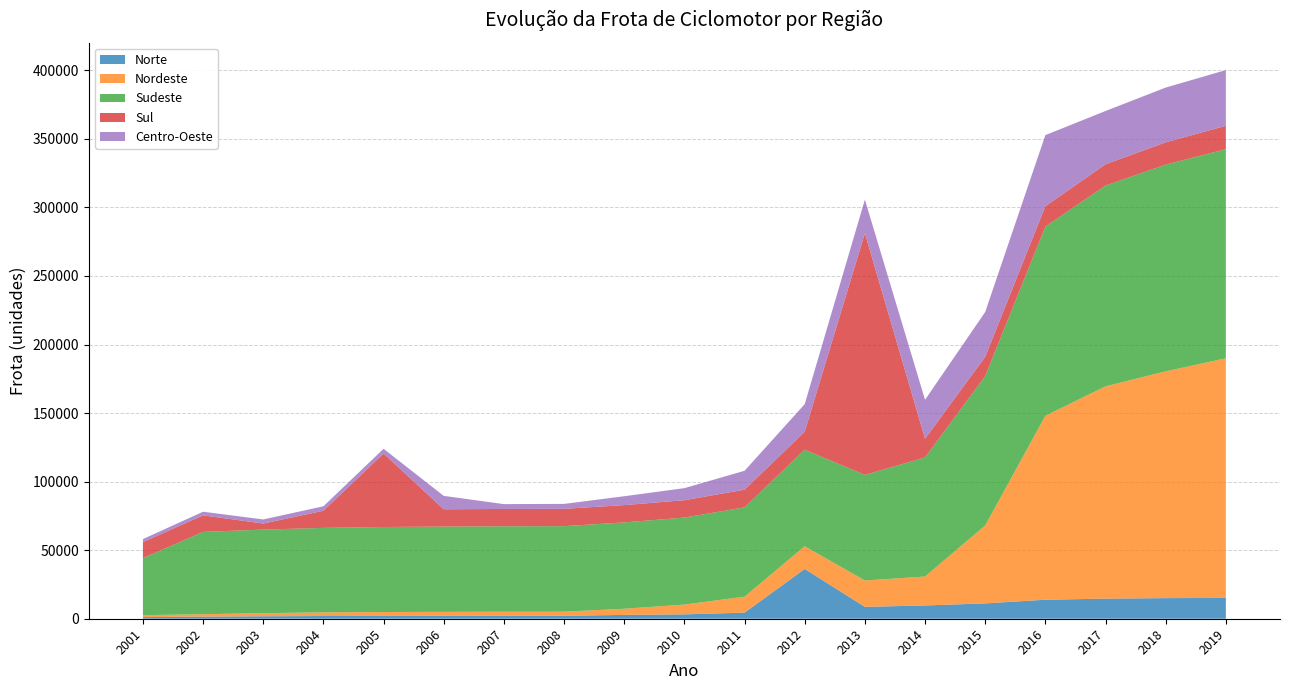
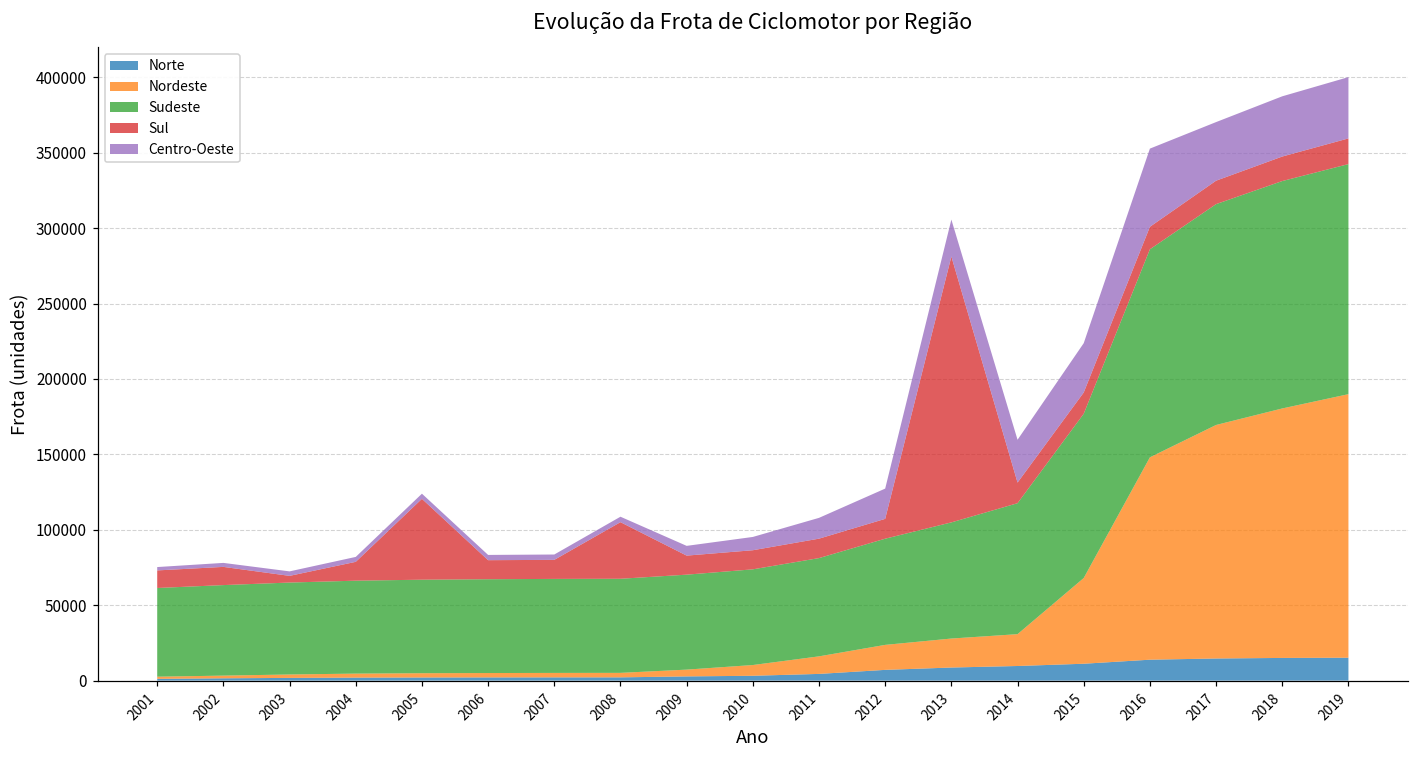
Sudeste, 2001: 42000 -> 59000
Centro-Oeste, 2006: 10000 -> 3000
Sul, 2008: 13000 -> 38000
Norte, 2012: 36000 -> 7000
